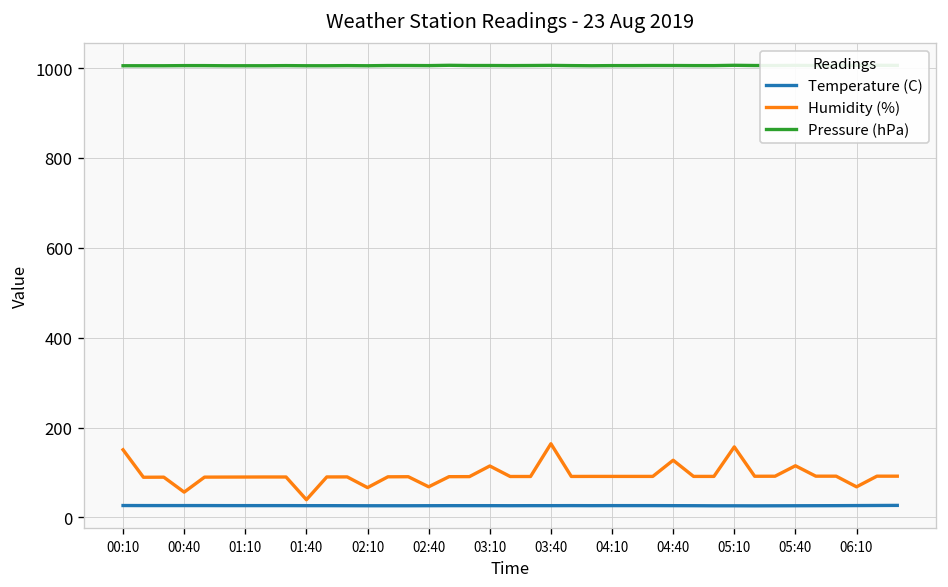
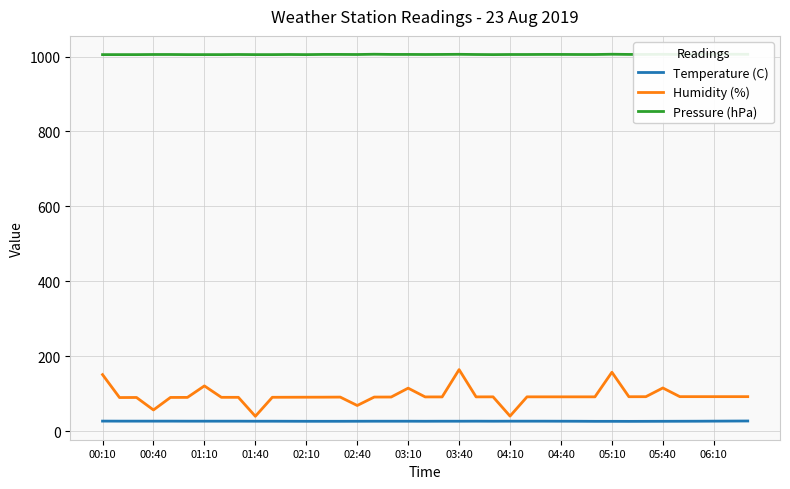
Humidity (%), 01:10: 90 -> 120
Humidity (%), 02:10: 70 -> 90
Humidity (%), 04:10: 90 -> 40
Humidity (%), 04:40: 130 -> 90
Humidity (%), 06:10: 70 -> 90
